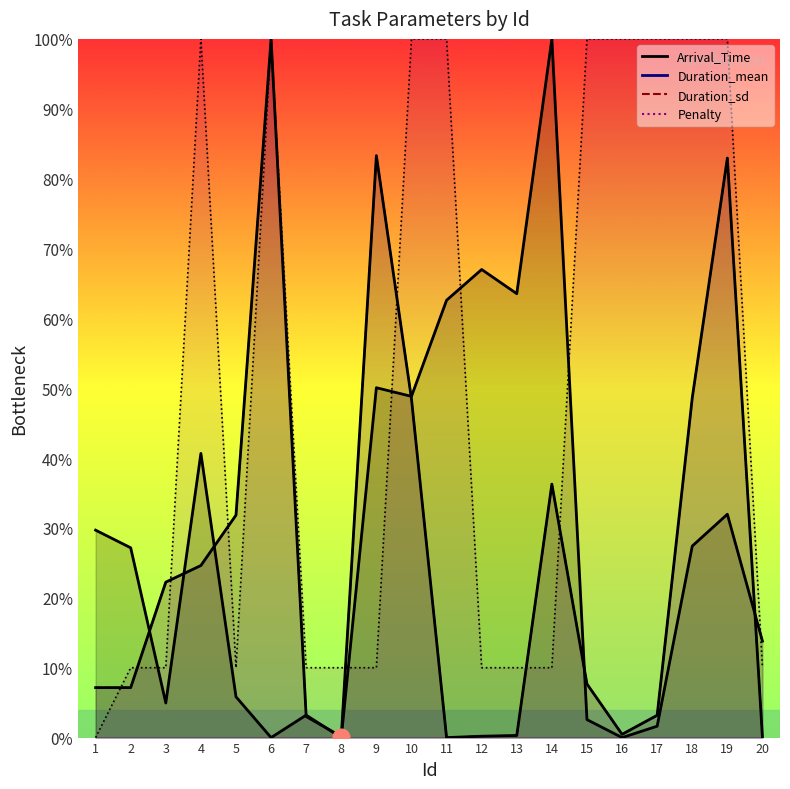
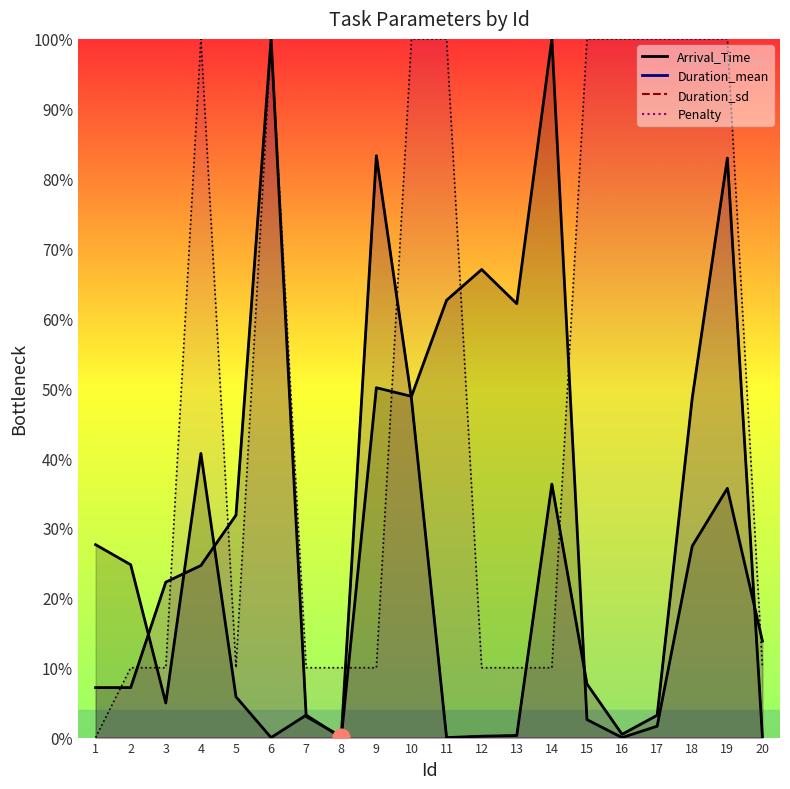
Arrival_Time, 1: 30% -> 28%
Arrival_Time, 2: 27% -> 25%
Arrival_Time, 13: 64% -> 62%
Arrival_Time, 19: 32% -> 36%
